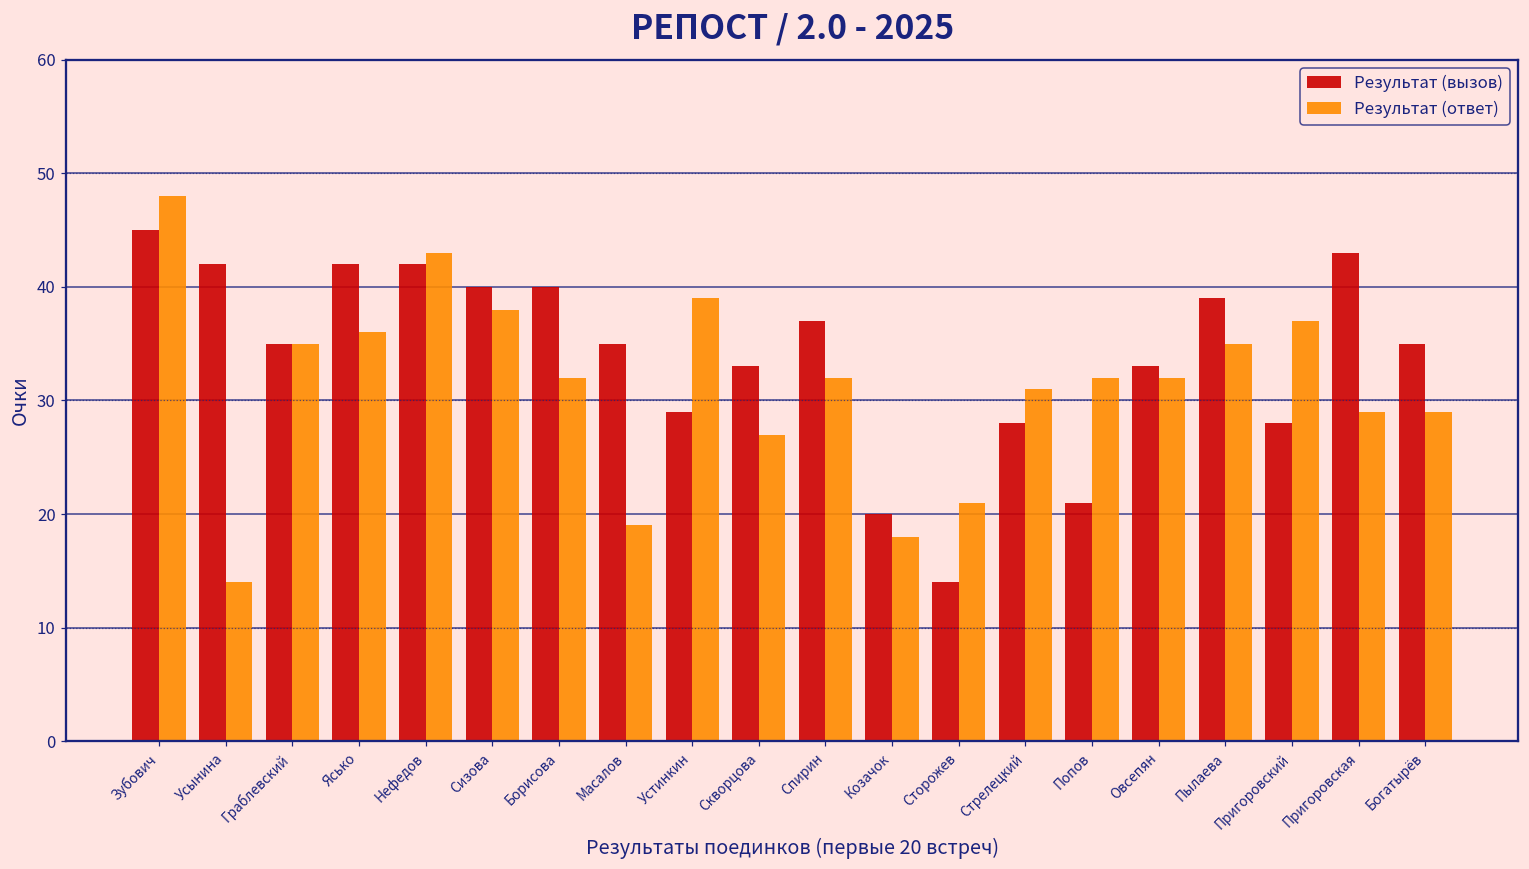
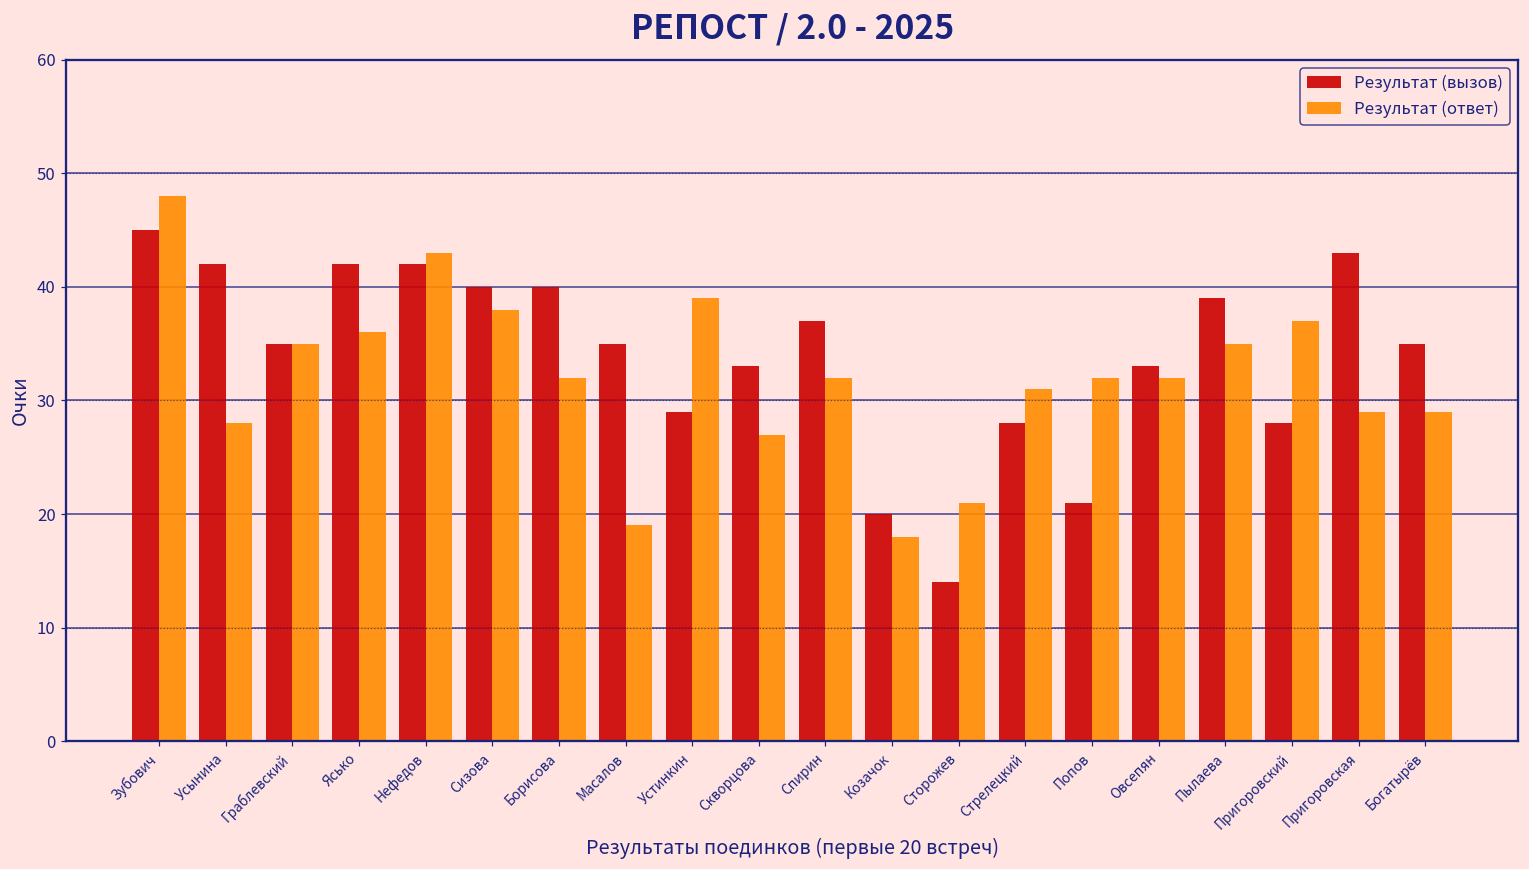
Результат (ответ), Усынина: 14 -> 28
